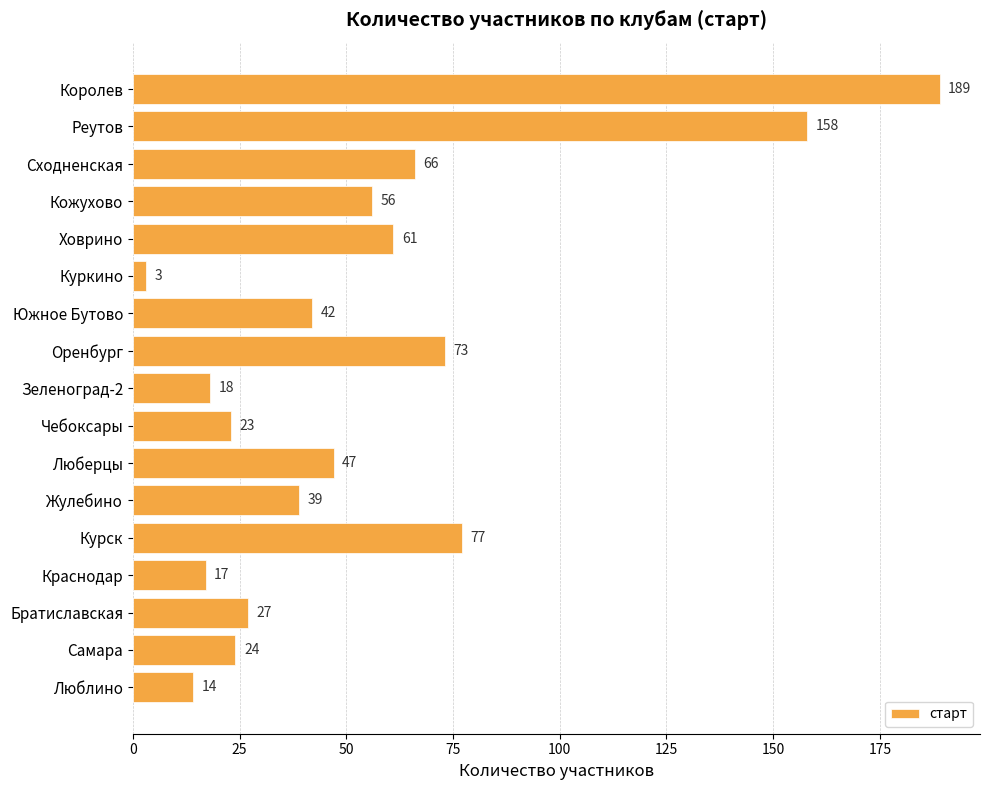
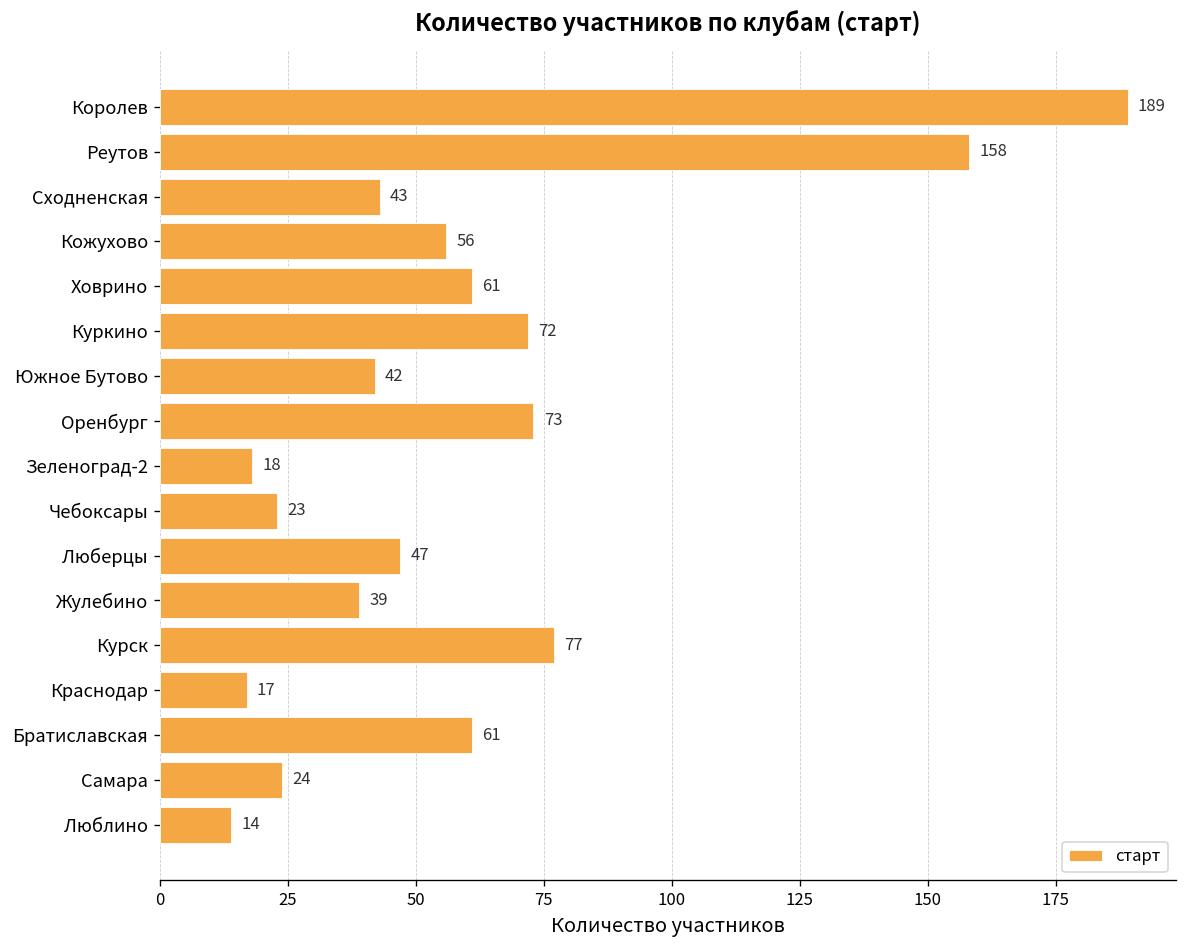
Сходненская: 66 -> 43
Куркино: 3 -> 72
Братиславская: 27 -> 61
